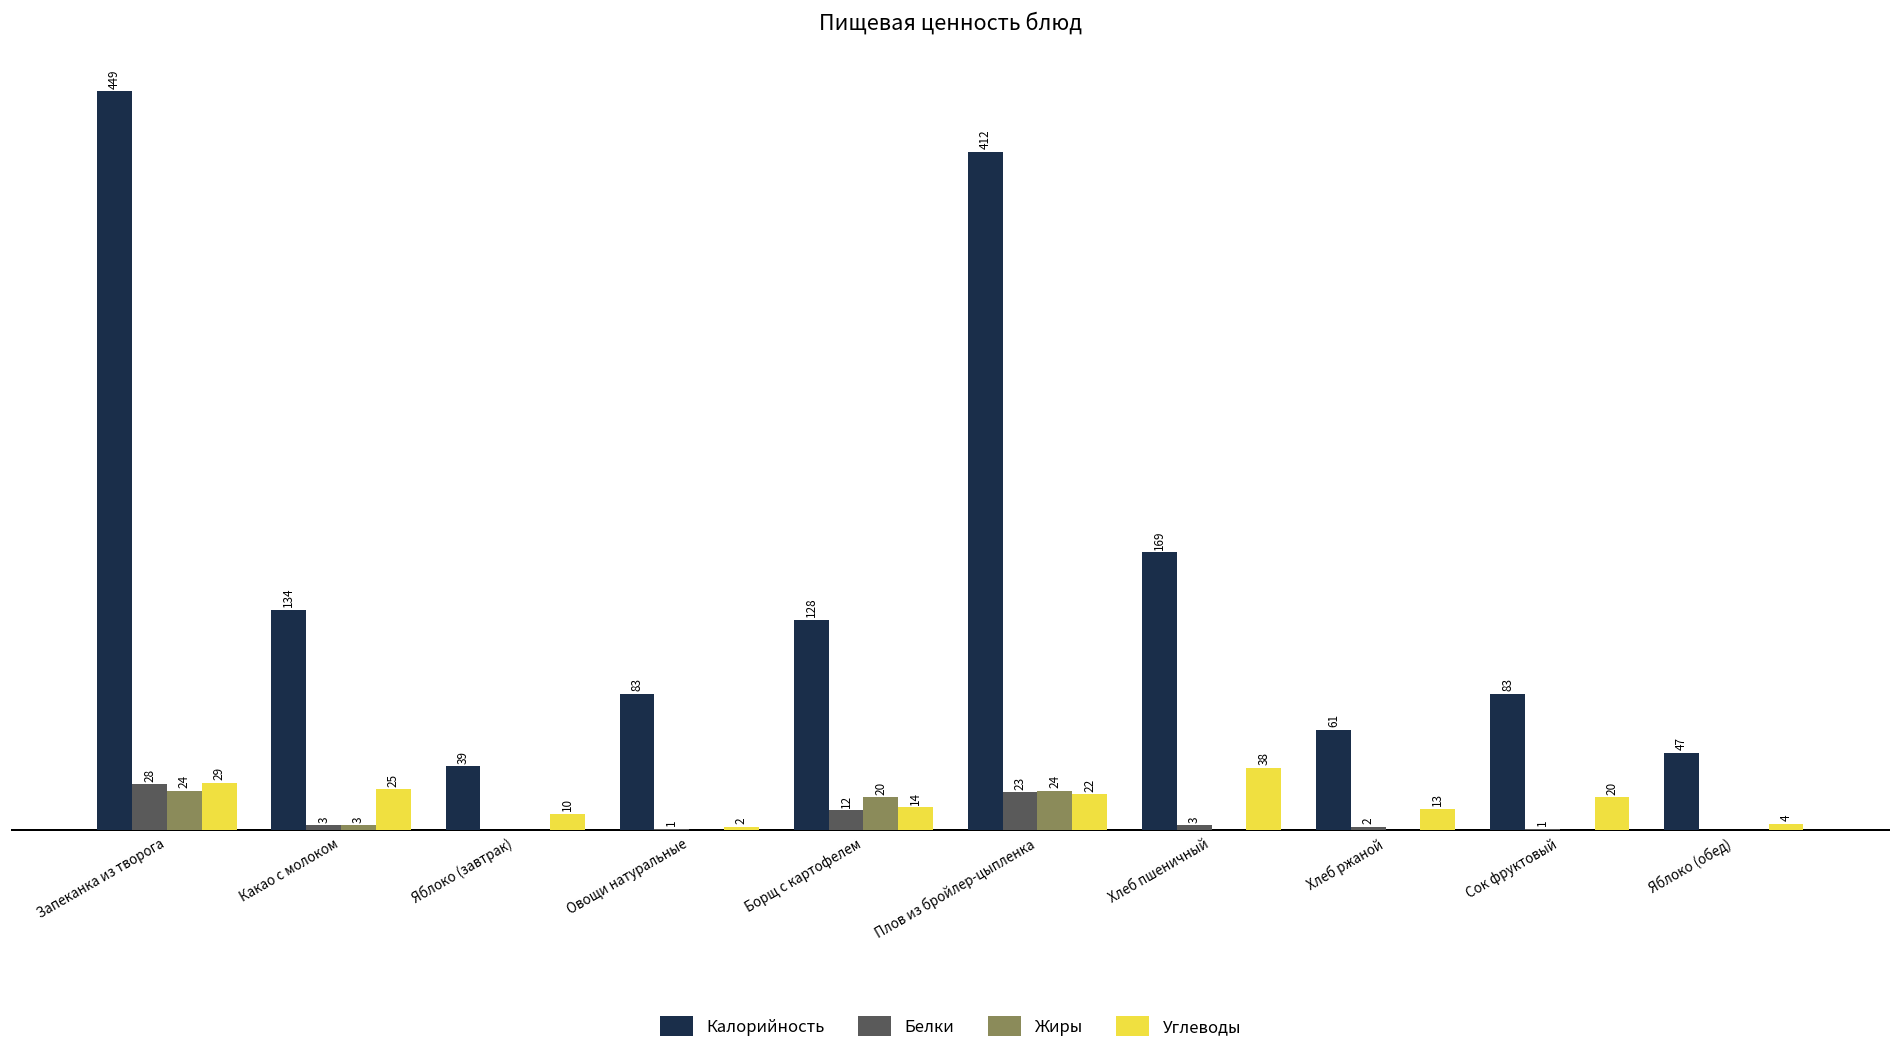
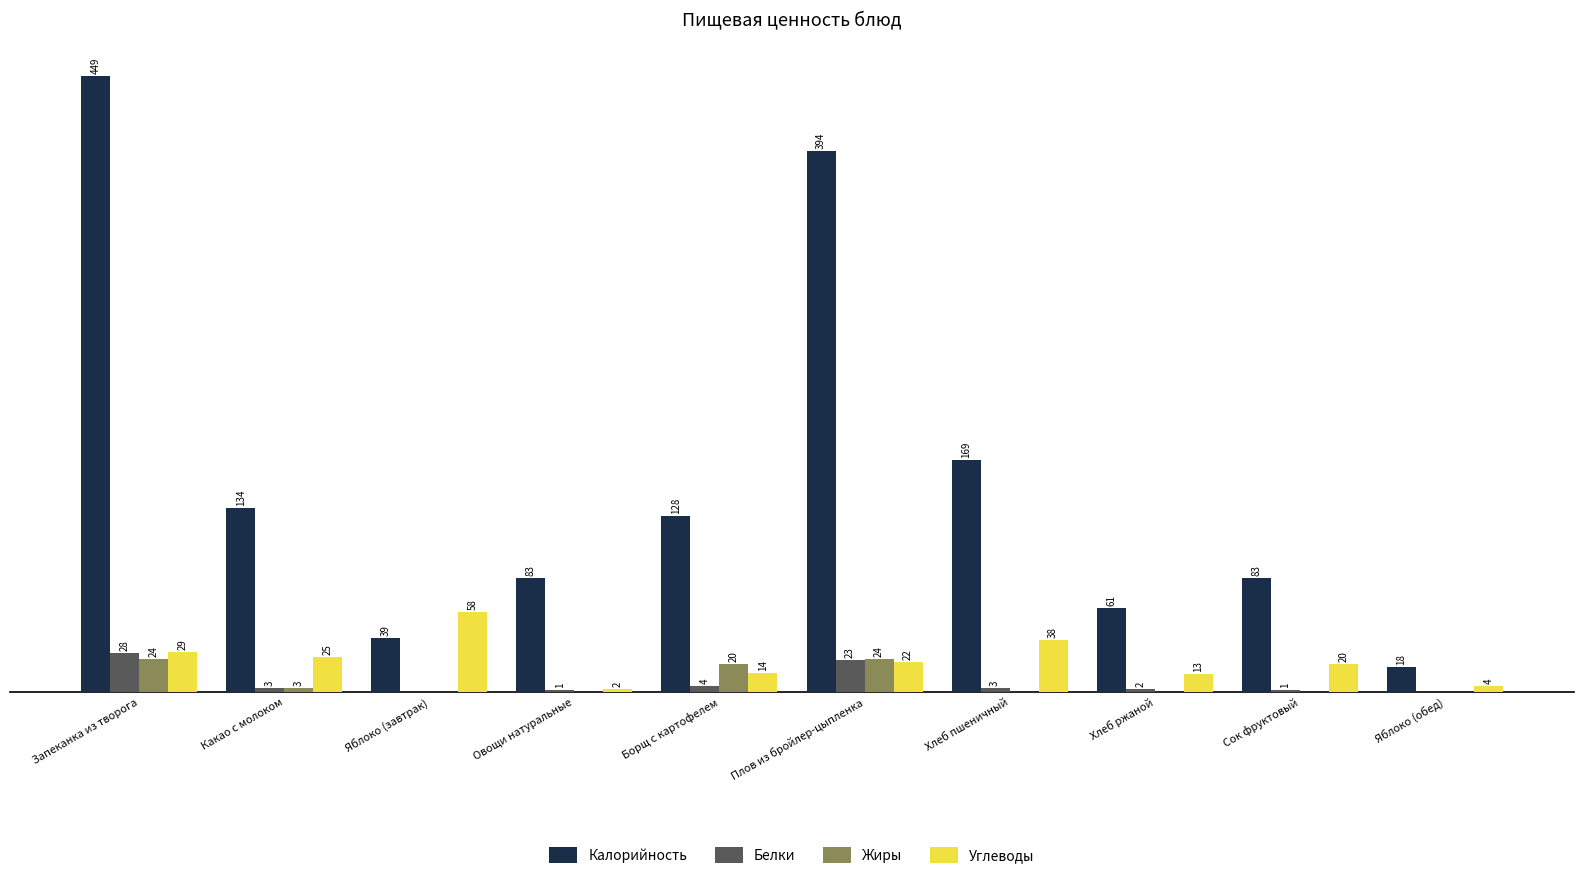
Углеводы, Яблоко (завтрак): 10 -> 58
Белки, Борщ с картофелем: 12 -> 4
Калорийность, Плов из бройлер-цыпленка: 412 -> 394
Калорийность, Яблоко (обед): 47 -> 18
